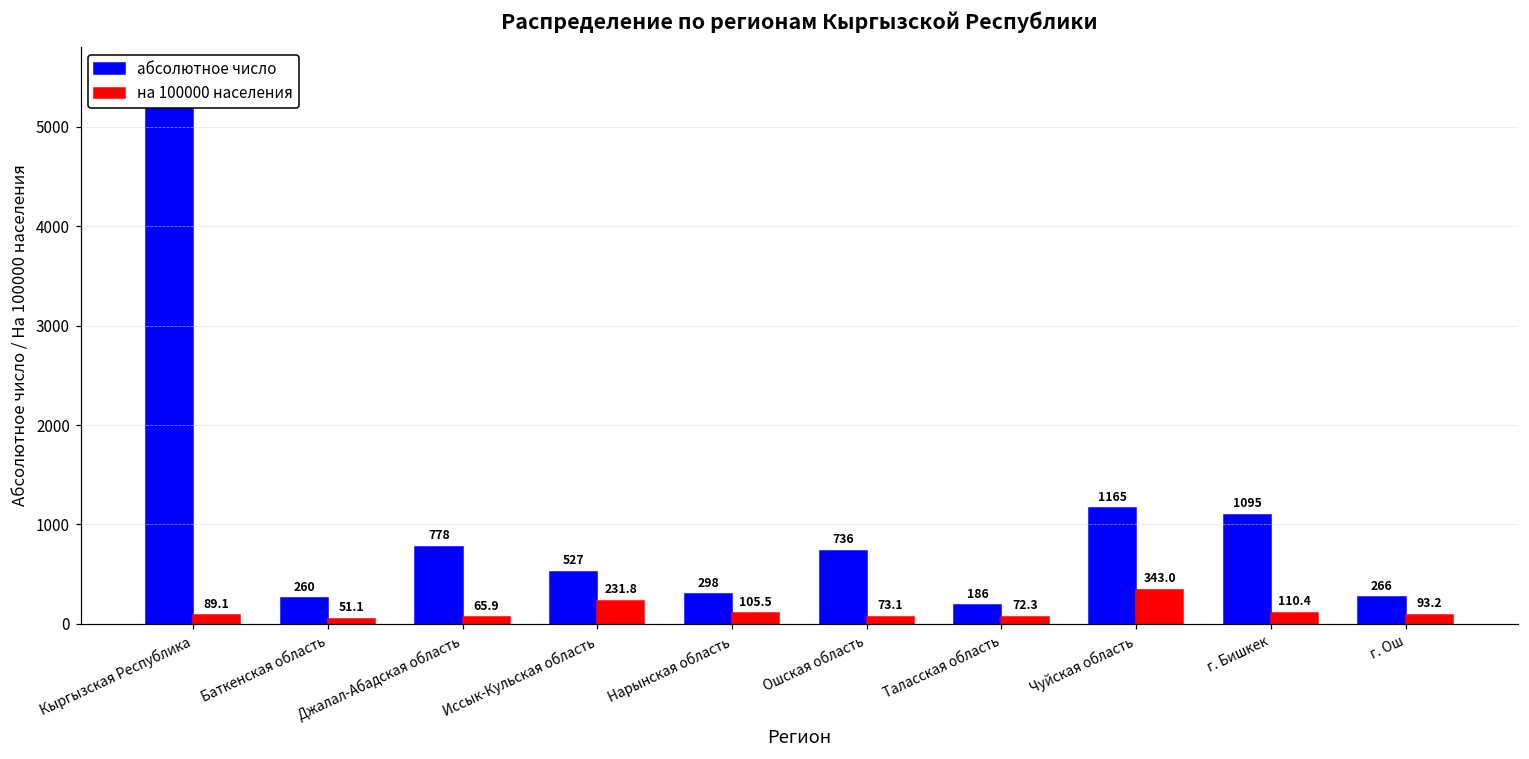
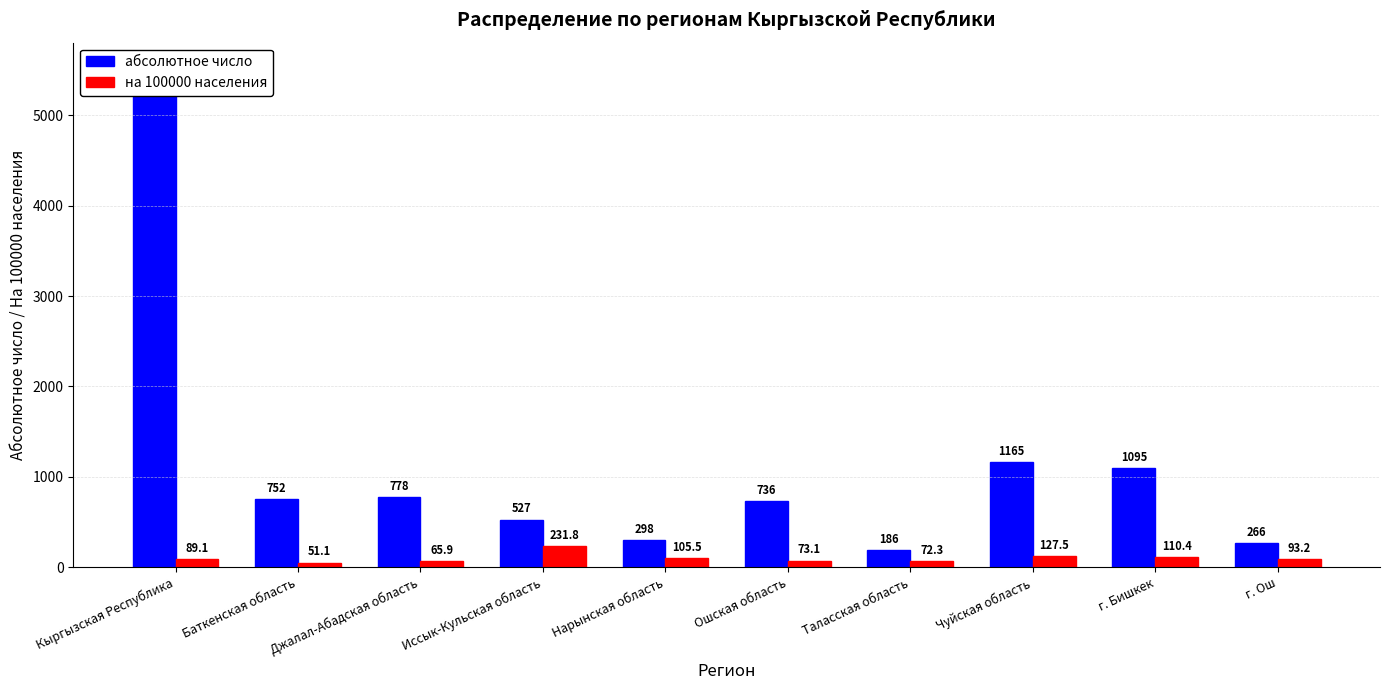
абсолютное число, Баткенская область: 260 -> 752
на 100000 населения, Чуйская область: 343.0 -> 127.5
